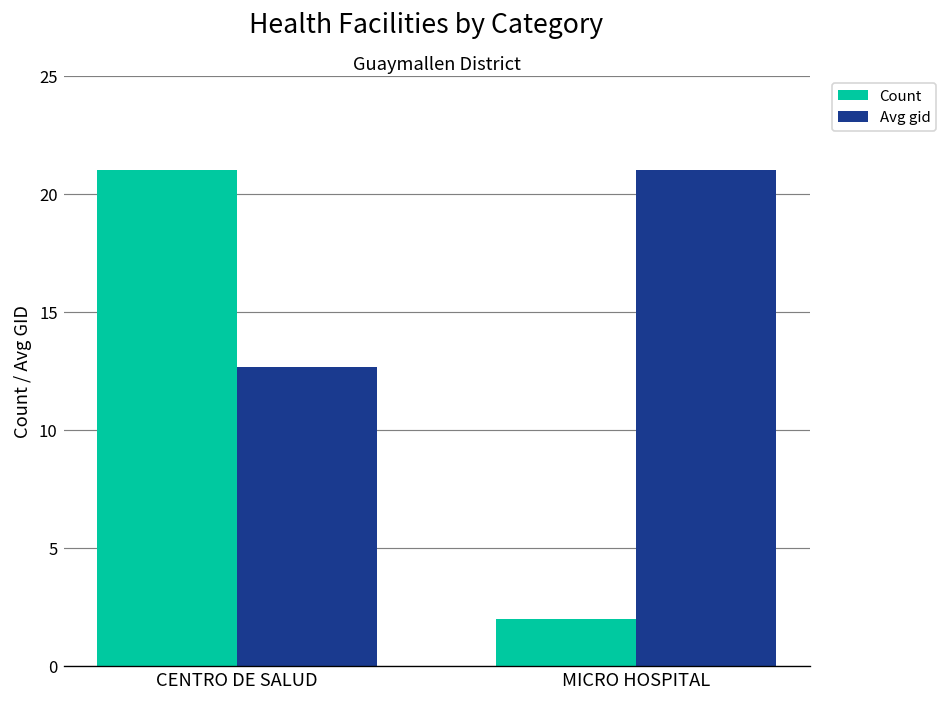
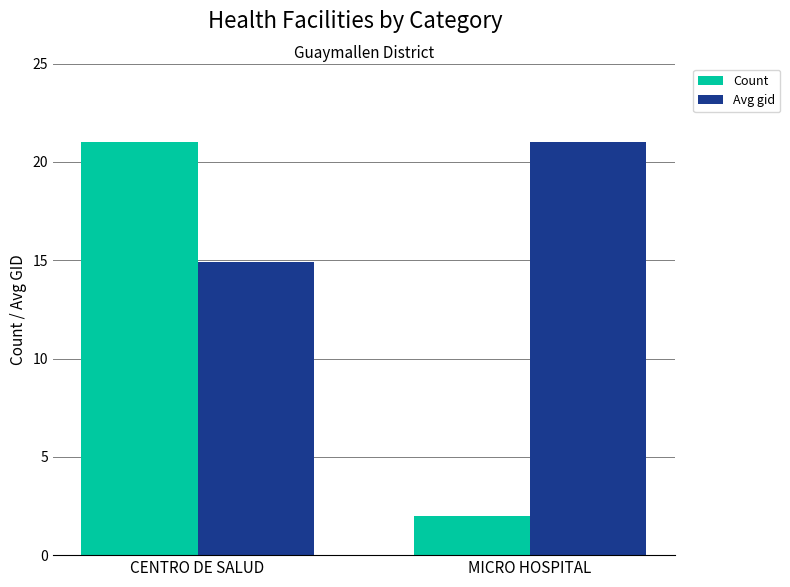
Avg gid, CENTRO DE SALUD: 12.7 -> 14.9
